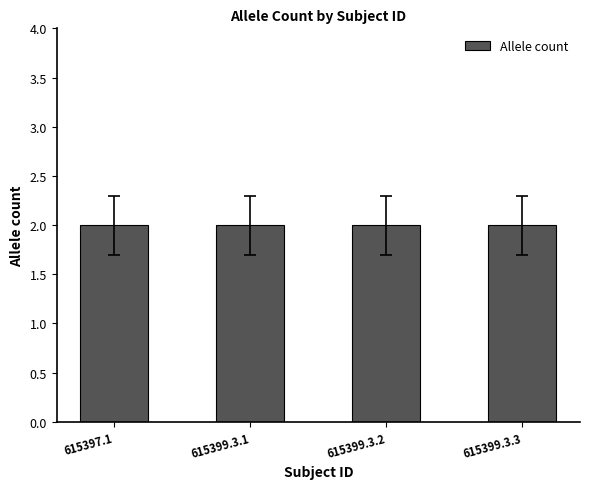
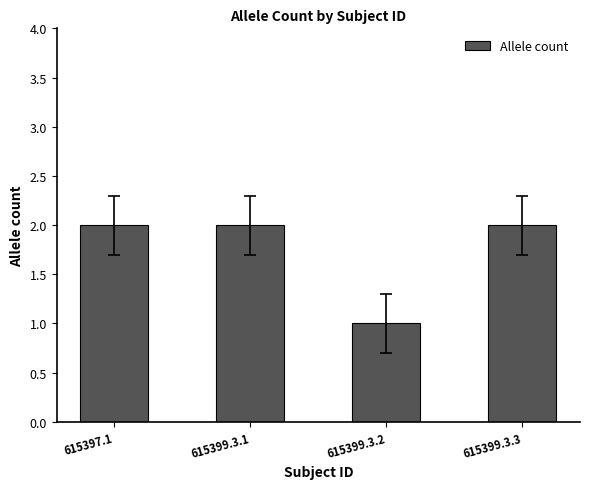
Allele count, 615399.3.2: 2 -> 1
